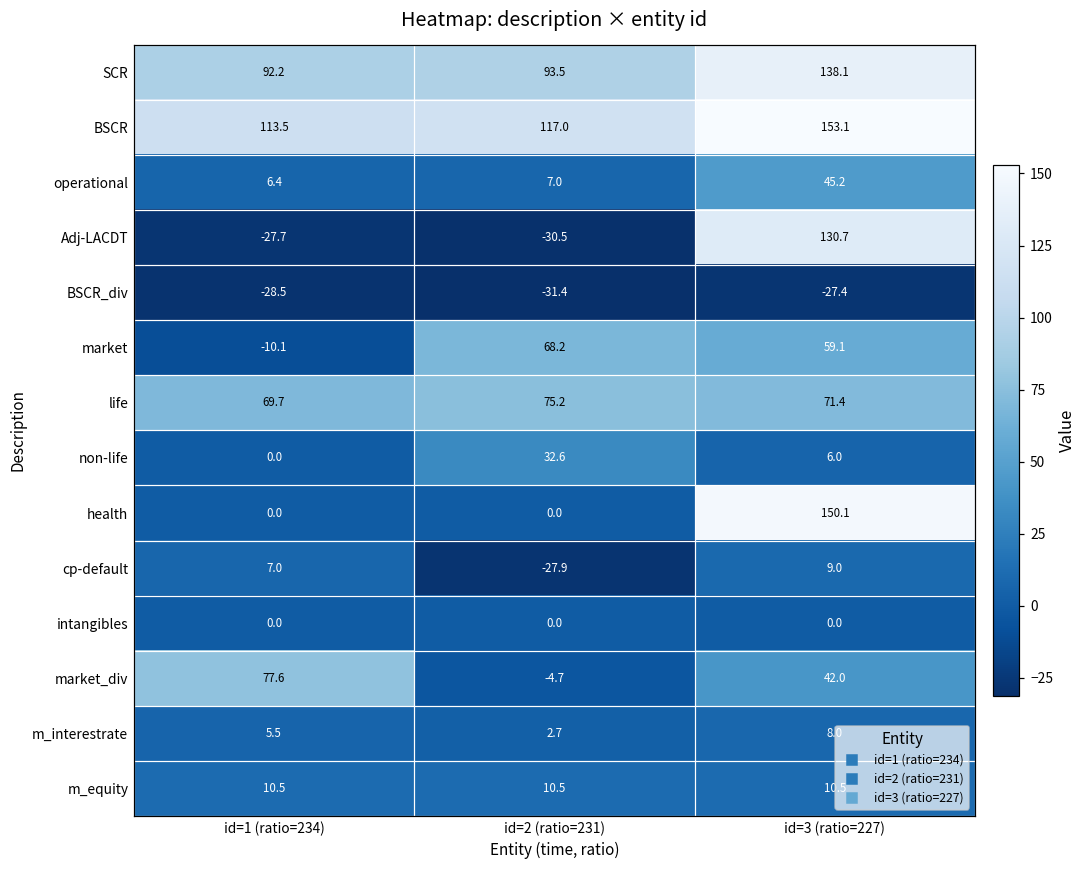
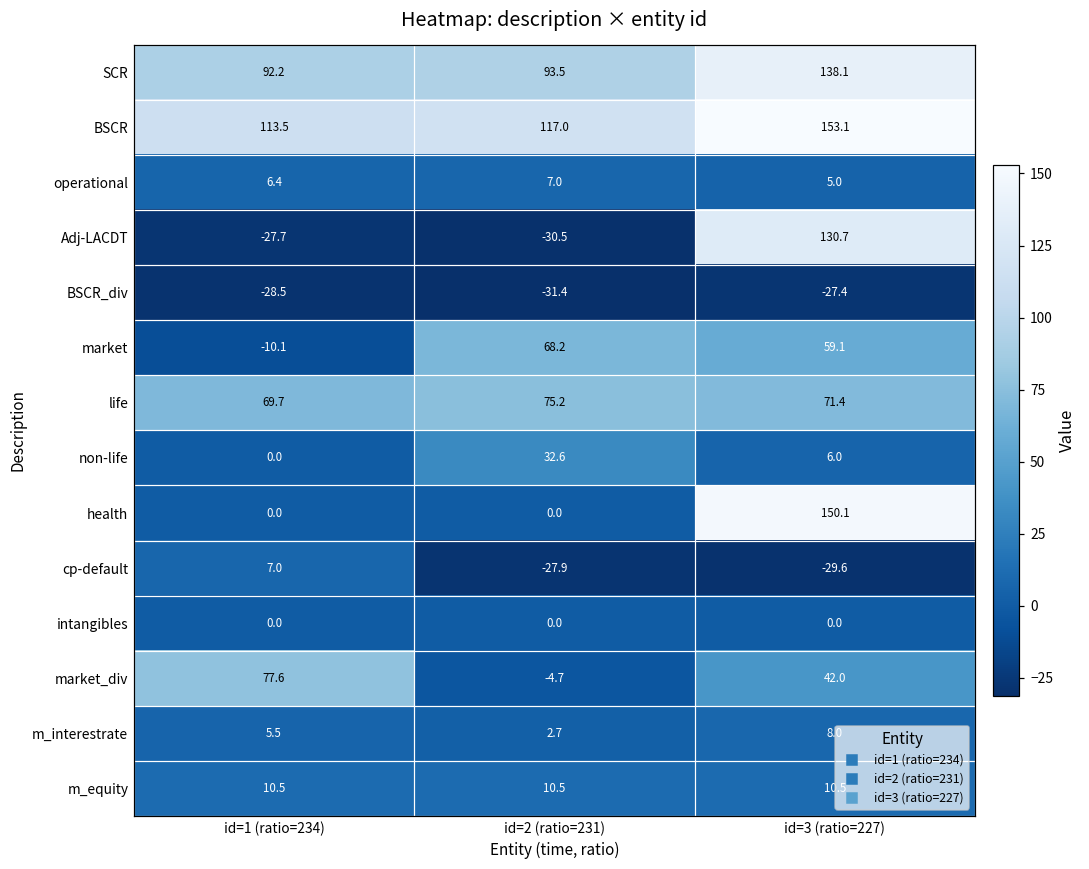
operational, id=3 (ratio=227): 45.2 -> 5.0
cp-default, id=3 (ratio=227): 9.0 -> -29.6
